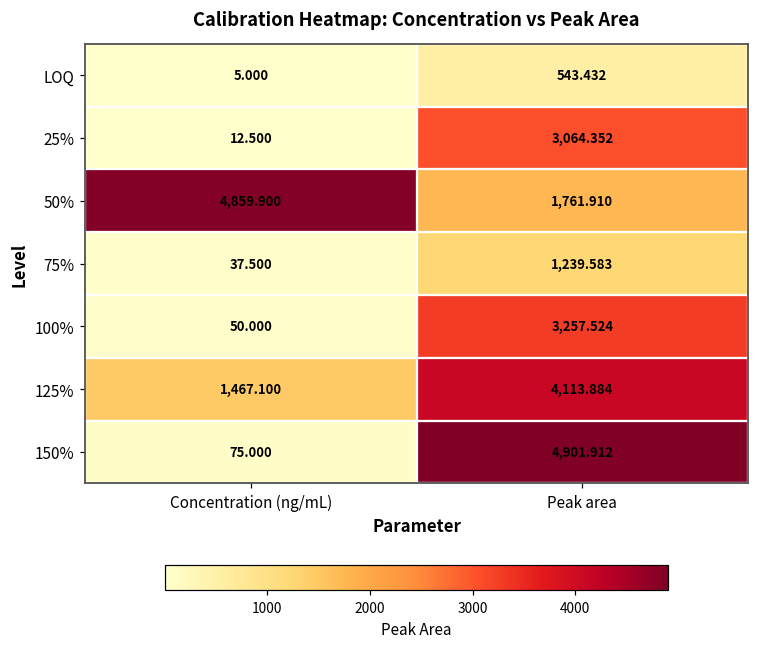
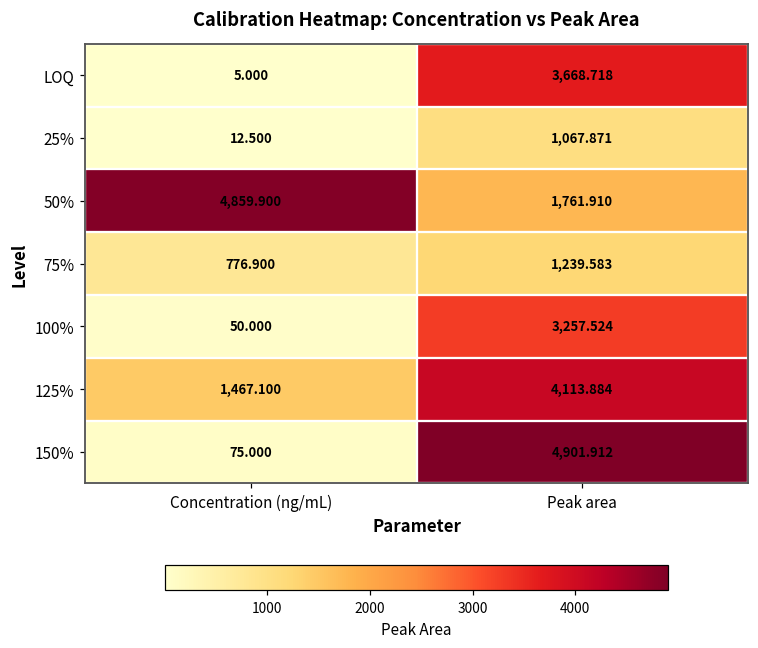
LOQ, Peak area: 543.432 -> 3,668.718
25%, Peak area: 3,064.352 -> 1,067.871
75%, Concentration (ng/mL): 37.500 -> 776.900
